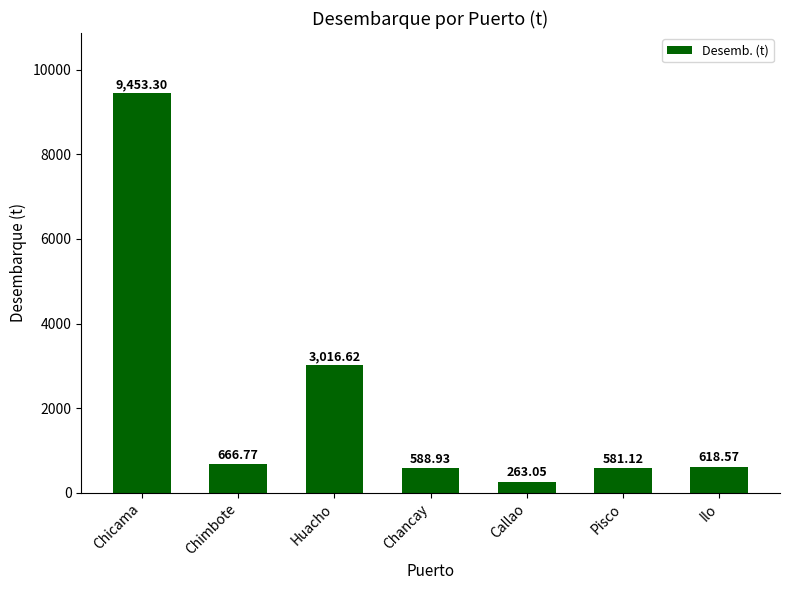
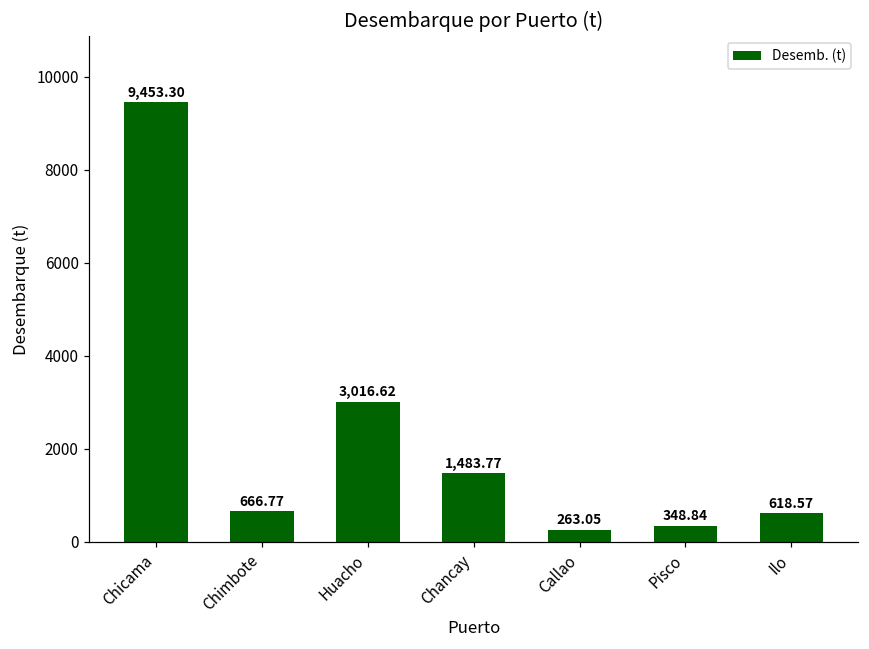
Chancay: 588.93 -> 1,483.77
Pisco: 581.12 -> 348.84
